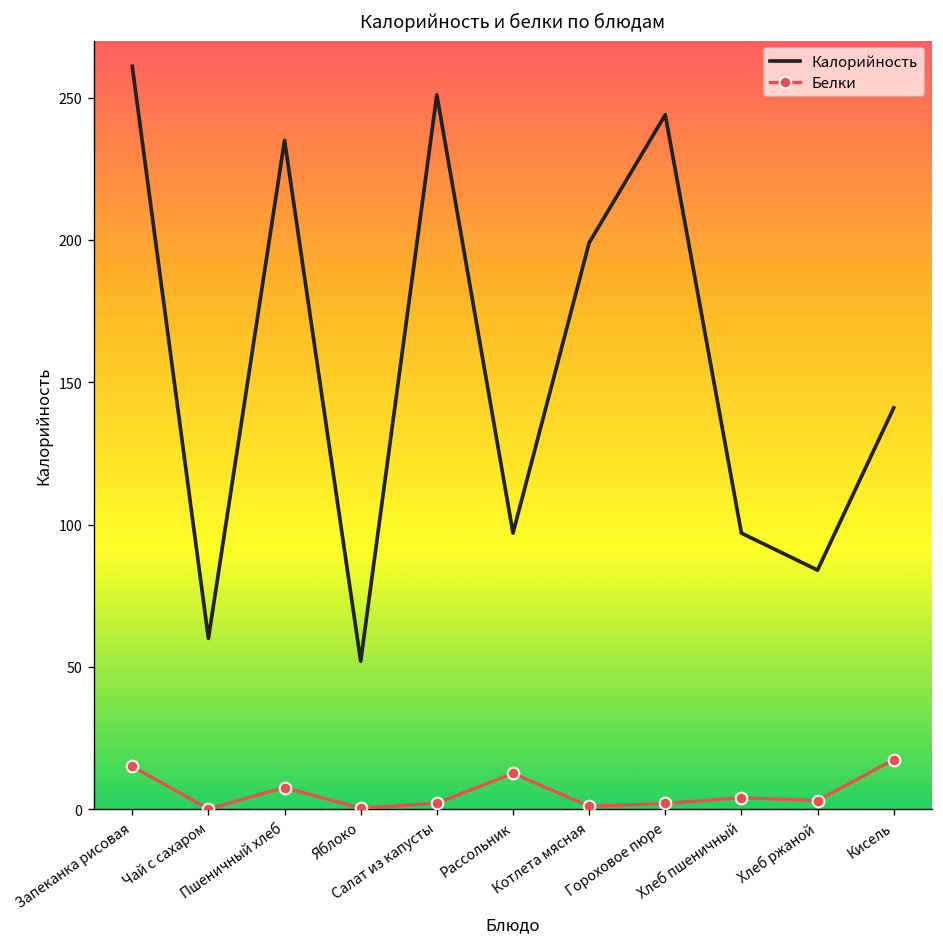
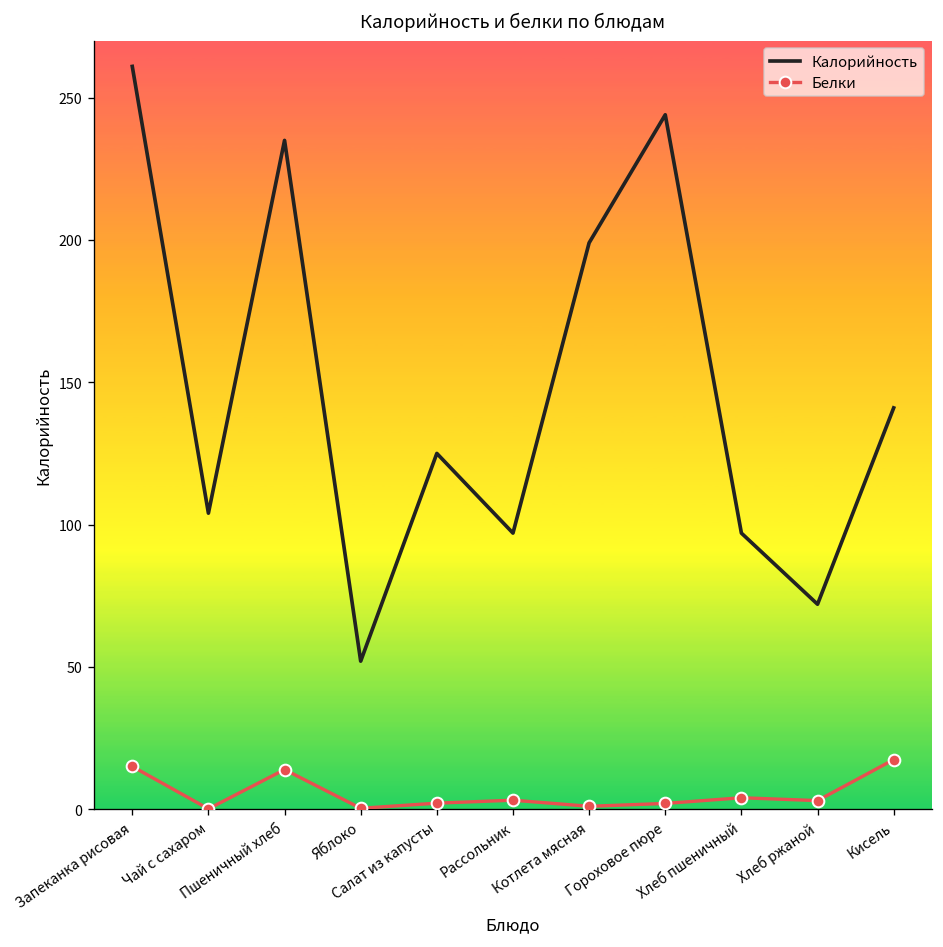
Калорийность, Чай с сахаром: 60 -> 104
Белки, Пшеничный хлеб: 8 -> 14
Калорийность, Салат из капусты: 251 -> 125
Белки, Рассольник: 13 -> 3
Калорийность, Хлеб ржаной: 84 -> 72
